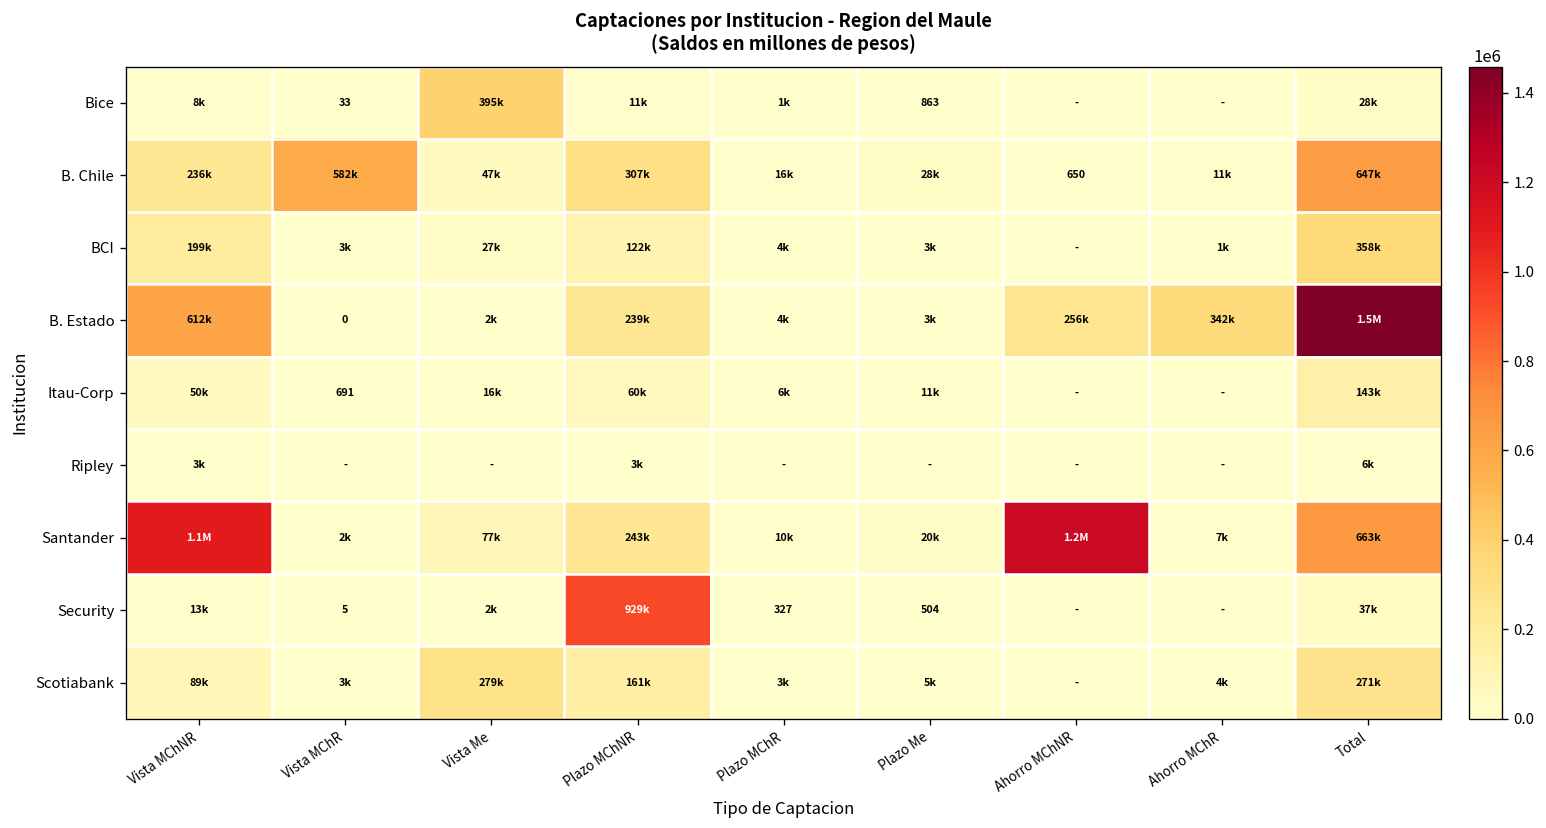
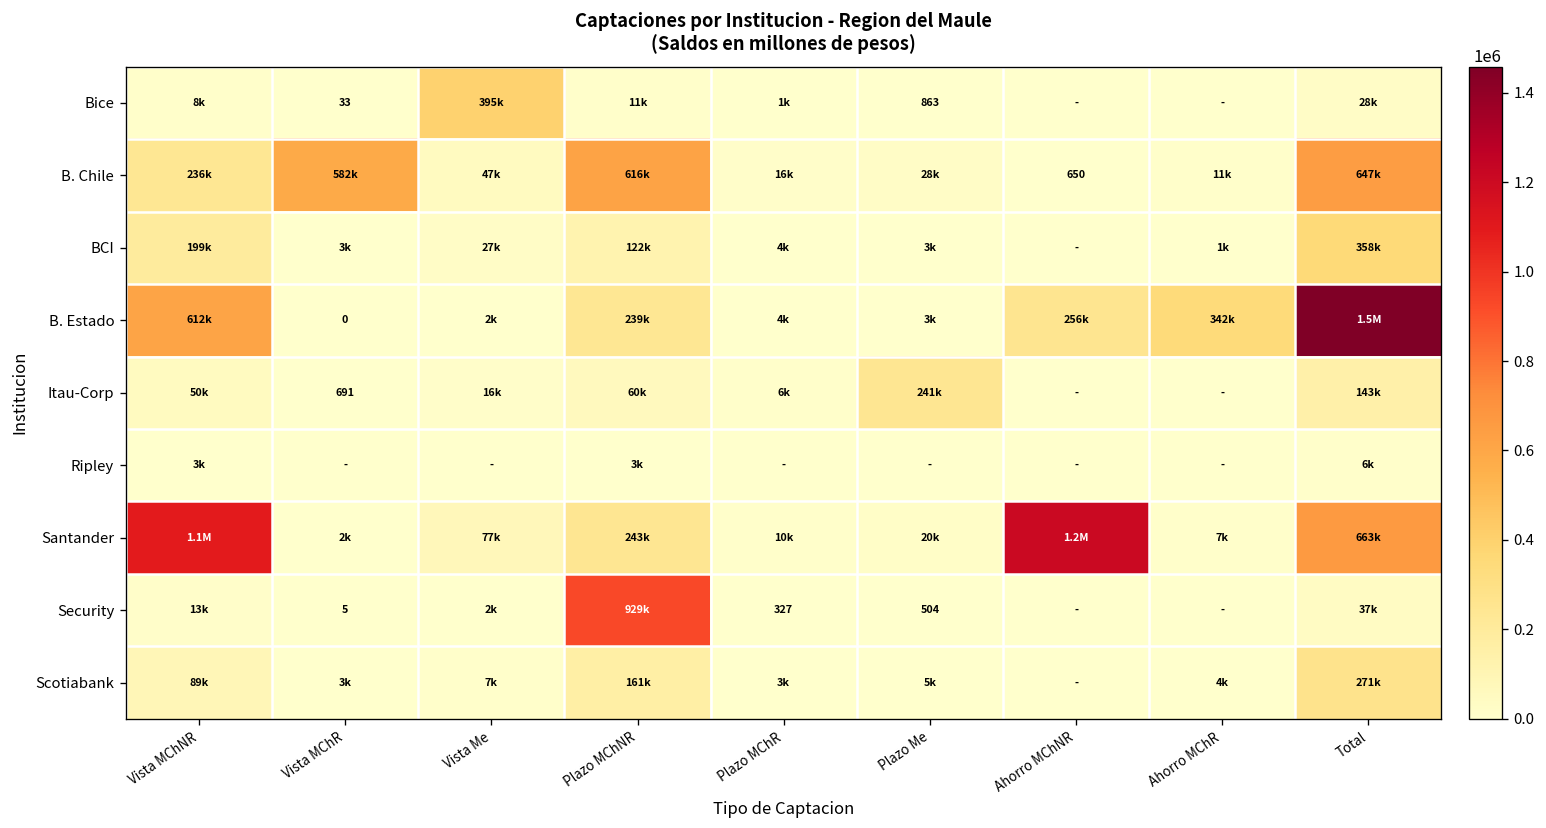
B. Chile, Plazo MChNR: 307k -> 616k
Itau-Corp, Plazo Me: 11k -> 241k
Scotiabank, Vista Me: 279k -> 7k
